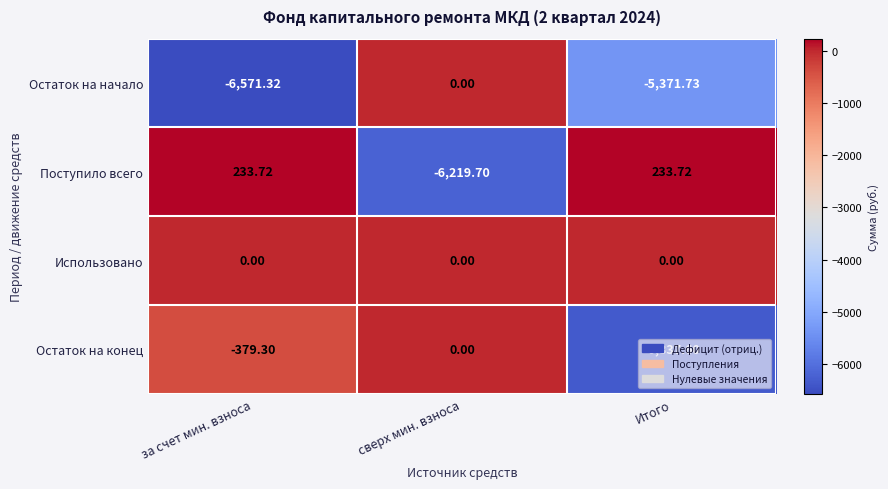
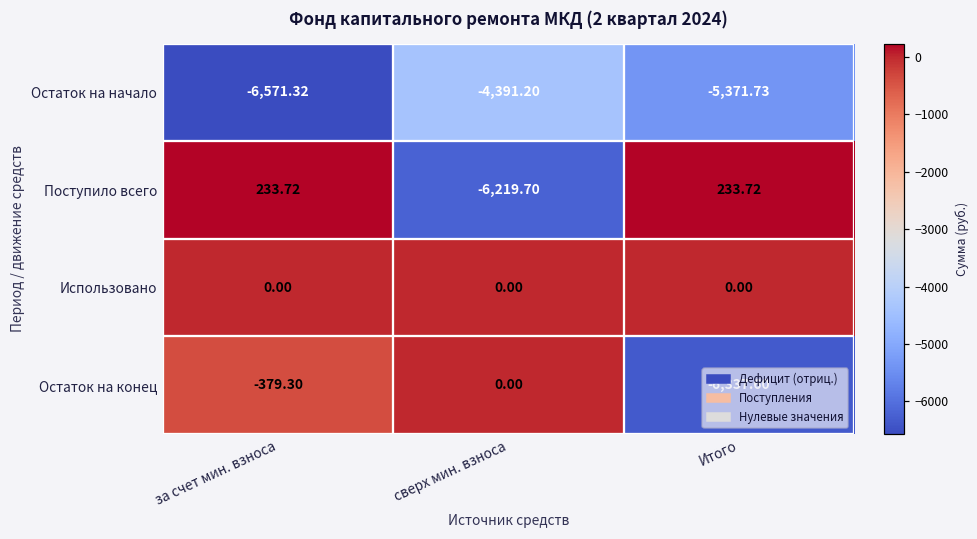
Остаток на начало, сверх мин. взноса: 0.00 -> -4,391.20
